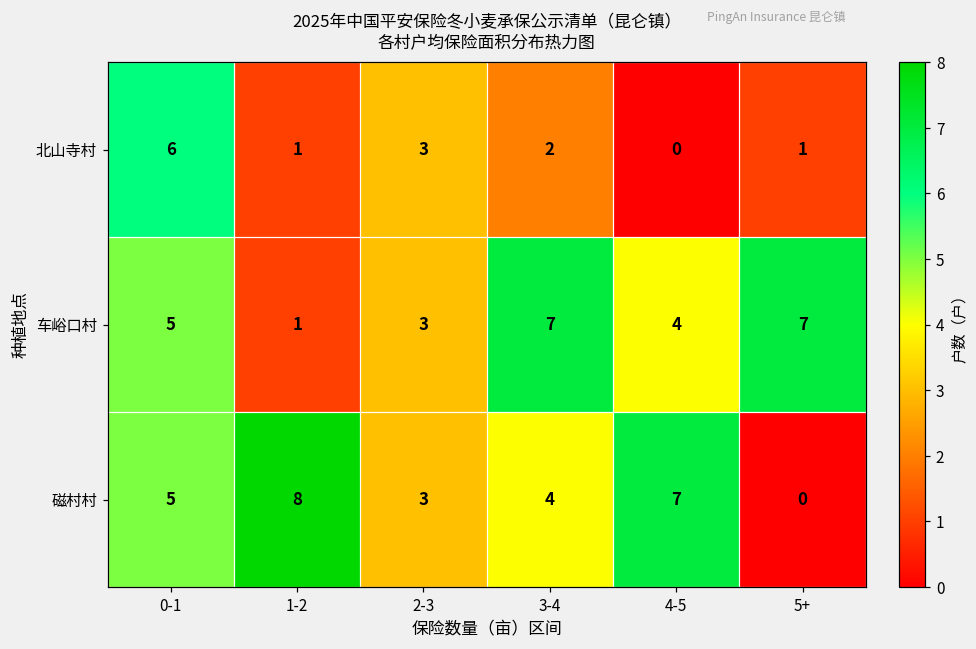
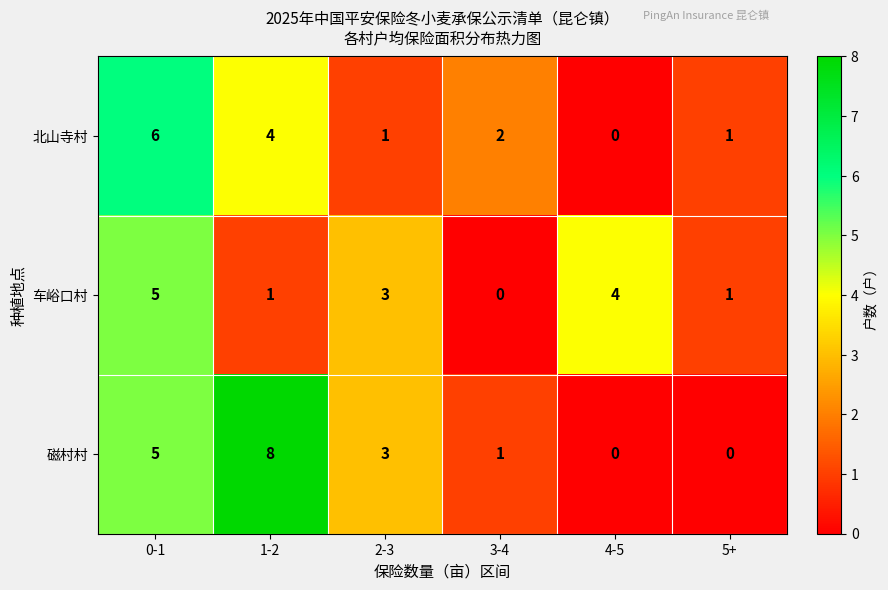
北山寺村, 1-2: 1 -> 4
北山寺村, 2-3: 3 -> 1
车峪口村, 3-4: 7 -> 0
车峪口村, 5+: 7 -> 1
磁村村, 3-4: 4 -> 1
磁村村, 4-5: 7 -> 0
